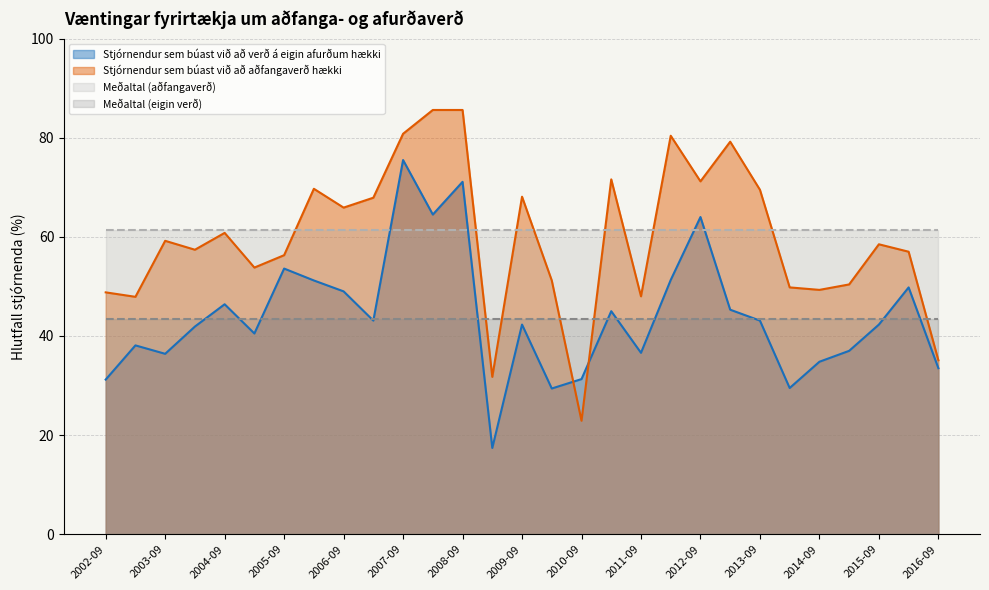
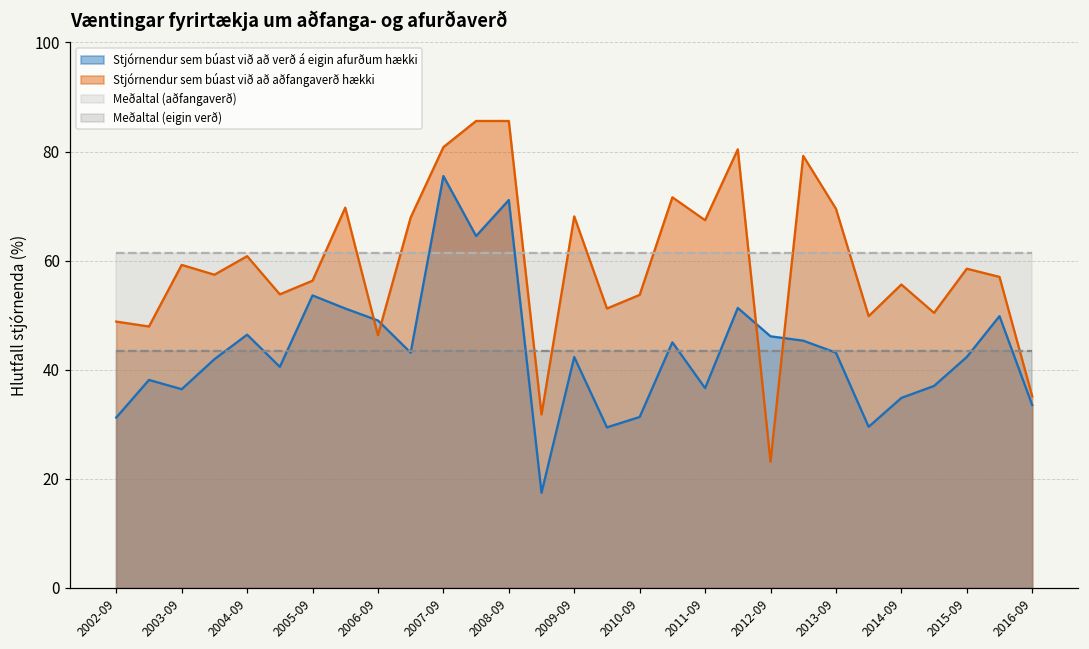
Stjórnendur sem búast við að aðfangaverð hækki, 2006-09: 66 -> 46
Stjórnendur sem búast við að aðfangaverð hækki, 2010-09: 23 -> 54
Stjórnendur sem búast við að aðfangaverð hækki, 2011-09: 48 -> 67
Stjórnendur sem búast við að verð á eigin afurðum hækki, 2012-09: 64 -> 46
Stjórnendur sem búast við að aðfangaverð hækki, 2012-09: 71 -> 23
Stjórnendur sem búast við að aðfangaverð hækki, 2014-09: 49 -> 56
